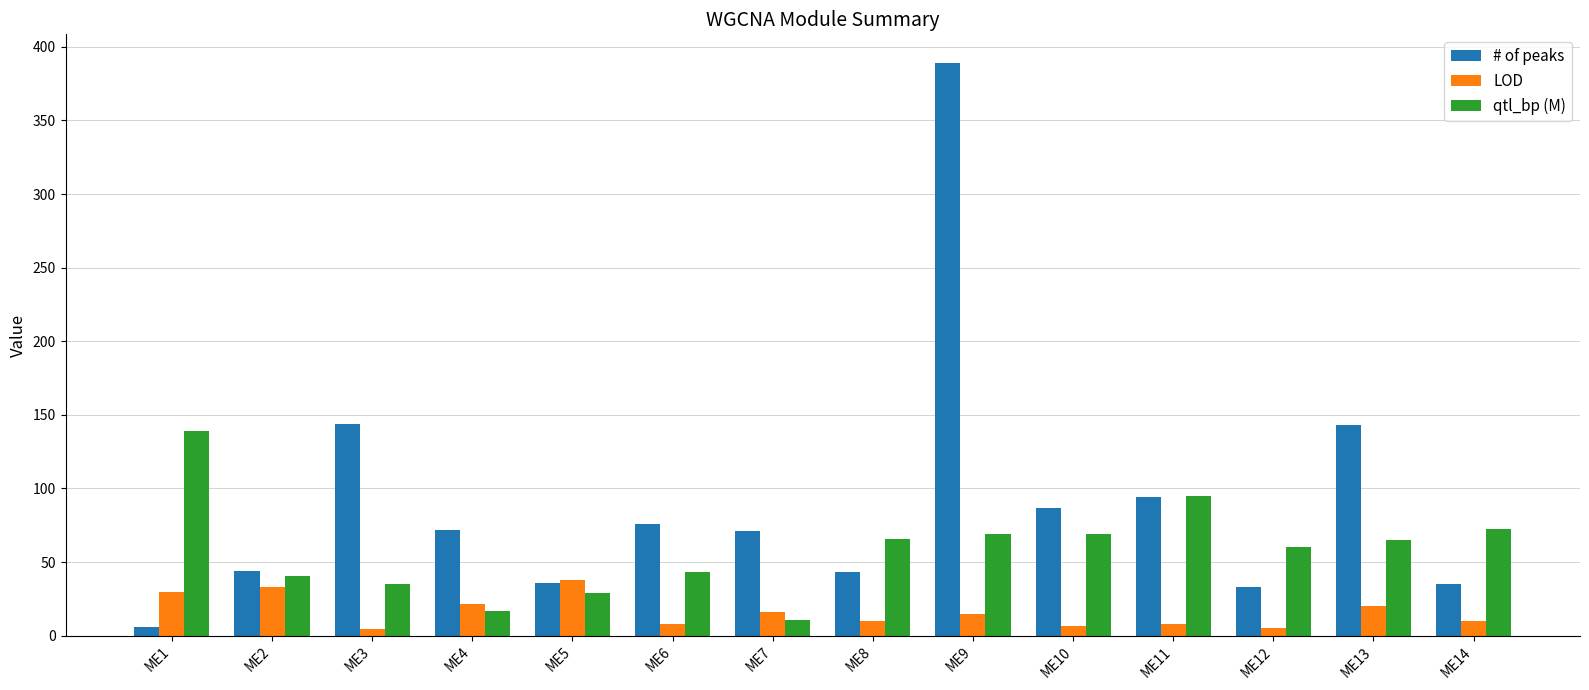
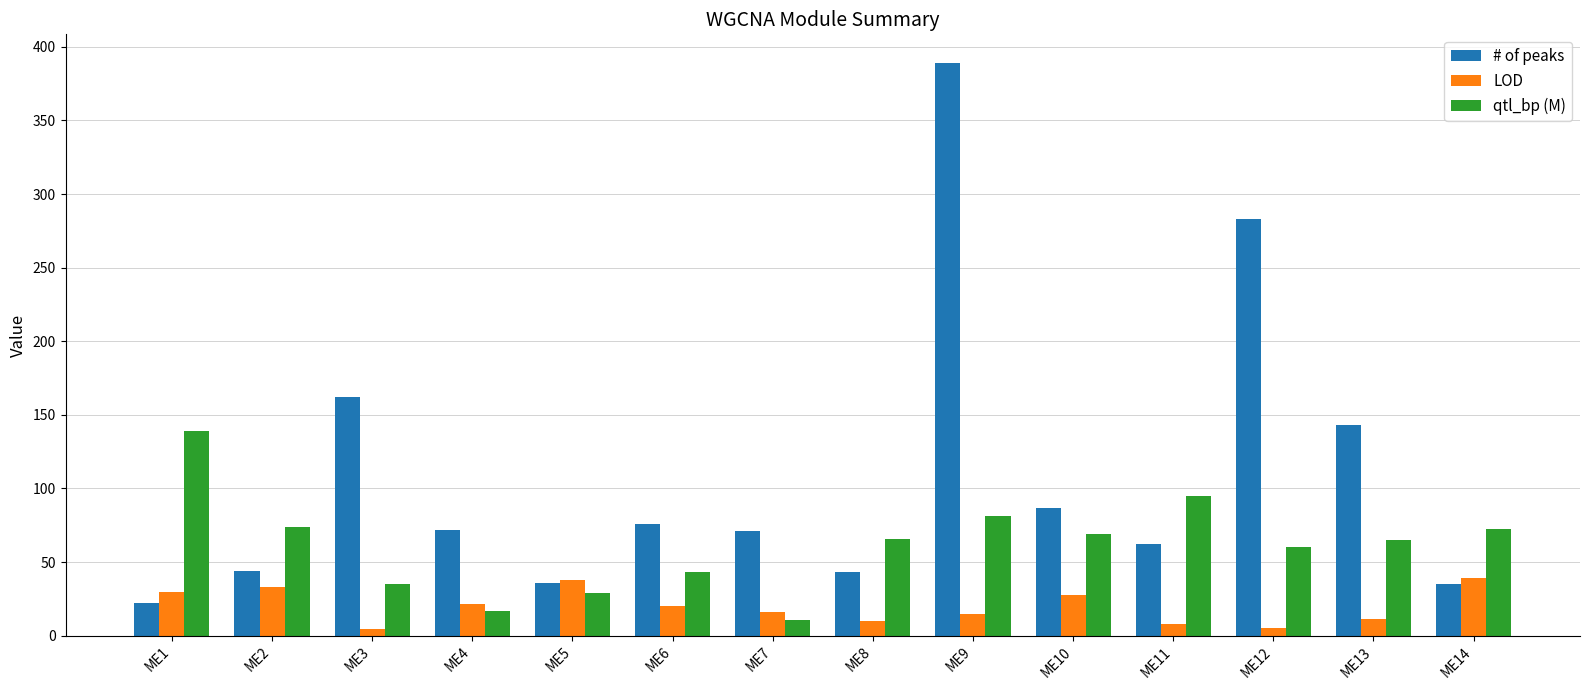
# of peaks, ME1: 6 -> 22
qtl_bp (M), ME2: 41 -> 74
# of peaks, ME3: 144 -> 162
LOD, ME6: 8 -> 20
qtl_bp (M), ME9: 69 -> 81
LOD, ME10: 6 -> 28
# of peaks, ME11: 94 -> 62
# of peaks, ME12: 33 -> 283
LOD, ME13: 20 -> 11
LOD, ME14: 10 -> 39
